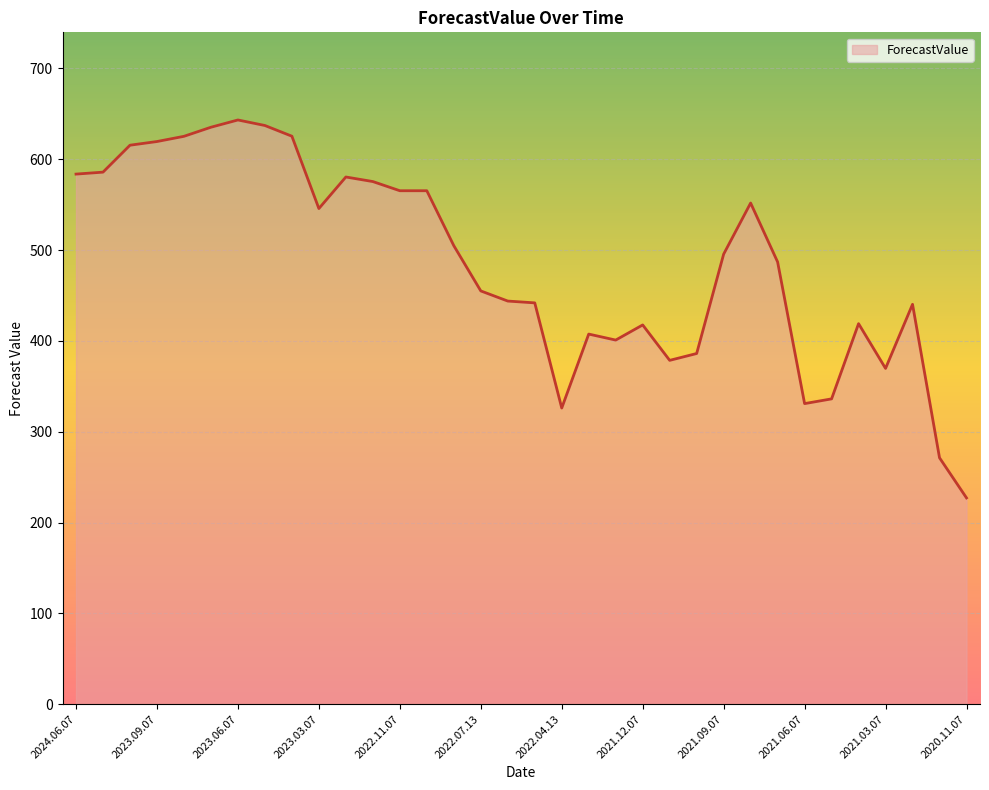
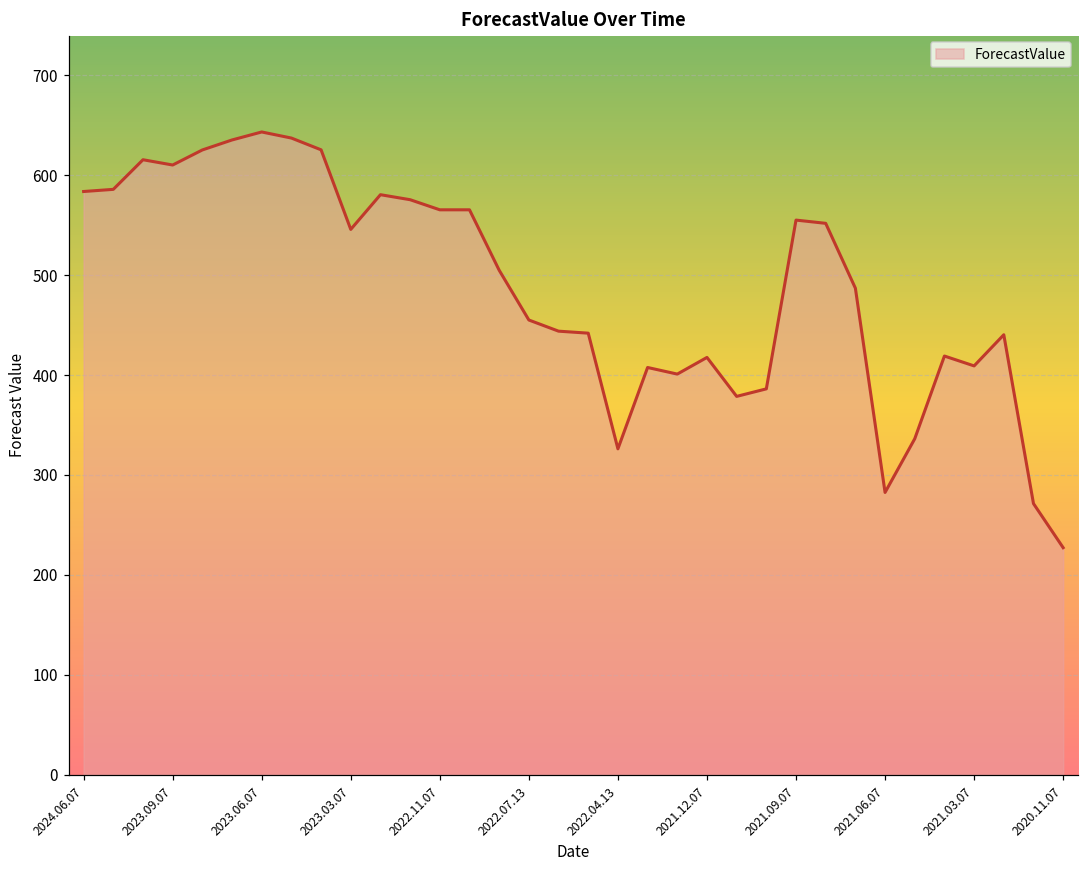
2023.09.07: 620 -> 610
2021.09.07: 500 -> 560
2021.06.07: 330 -> 280
2021.03.07: 370 -> 410
